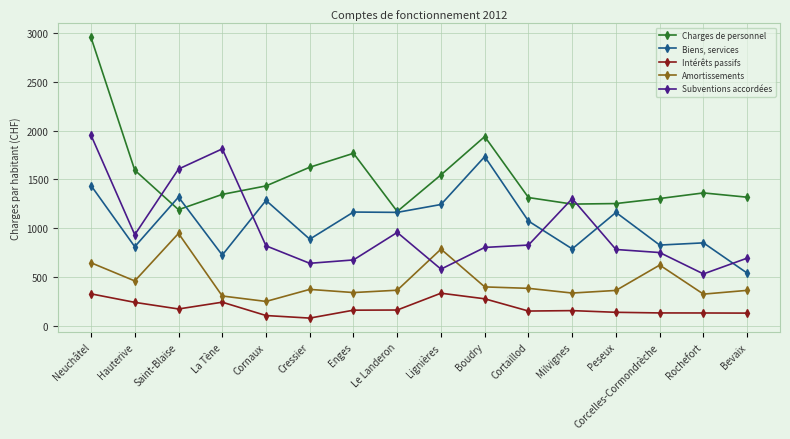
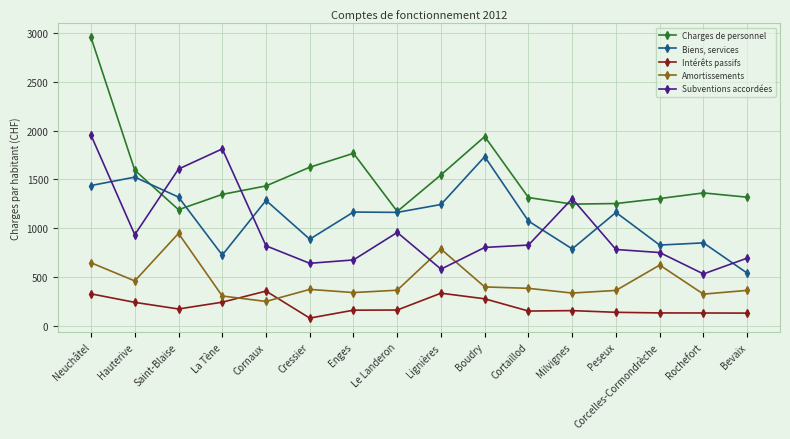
Biens, services, Hauterive: 800 -> 1500
Intérêts passifs, Cornaux: 100 -> 400
